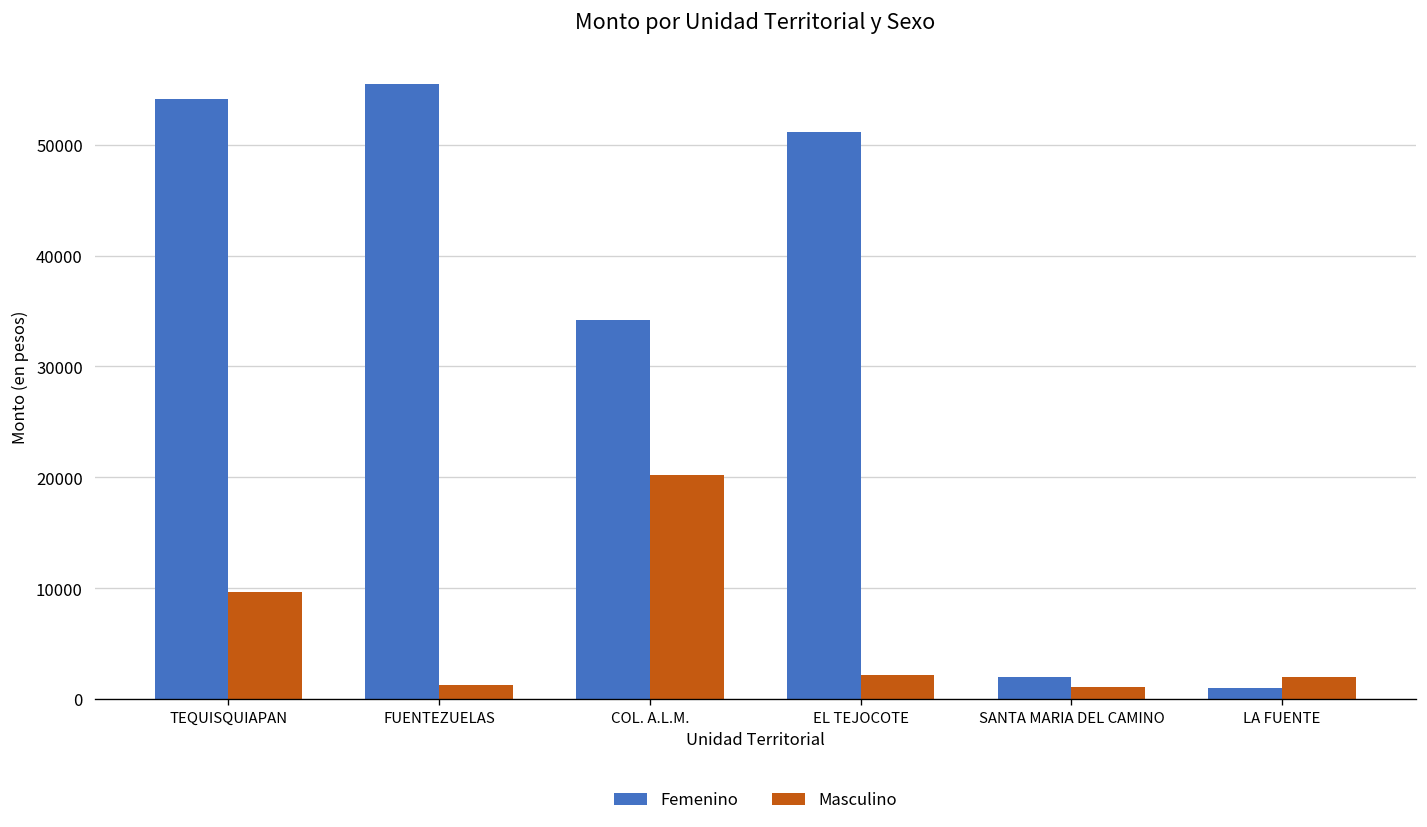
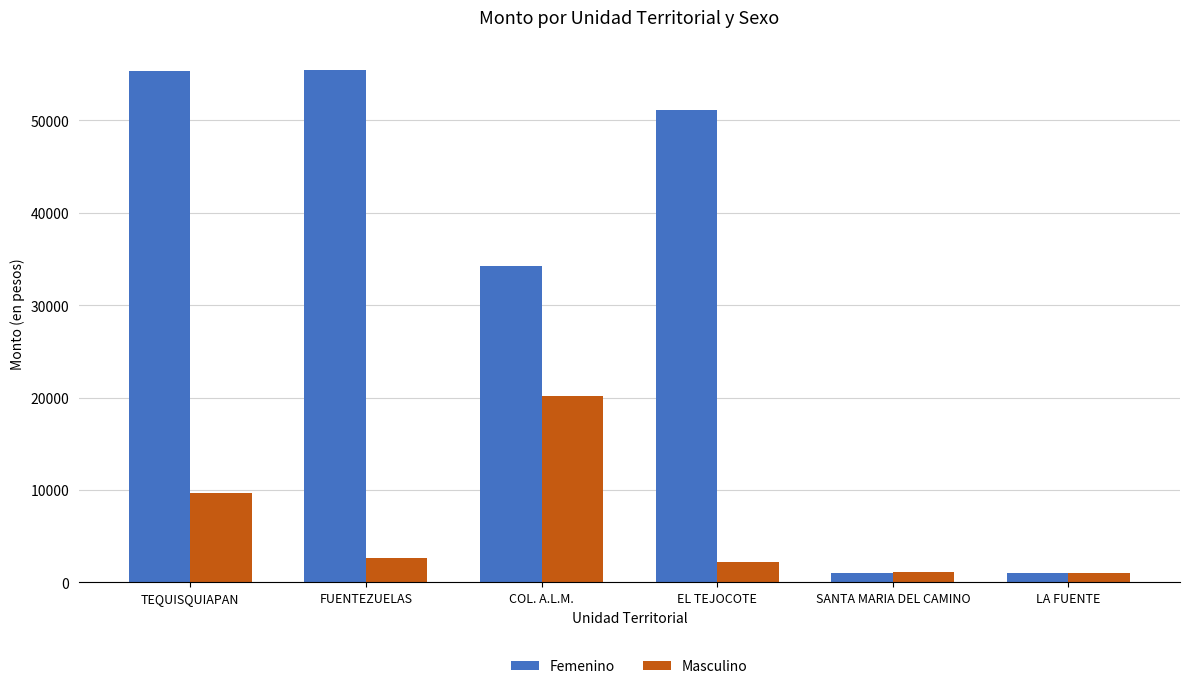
Femenino, TEQUISQUIAPAN: 54000 -> 55000
Masculino, FUENTEZUELAS: 1000 -> 3000
Femenino, SANTA MARIA DEL CAMINO: 2000 -> 1000
Masculino, LA FUENTE: 2000 -> 1000
